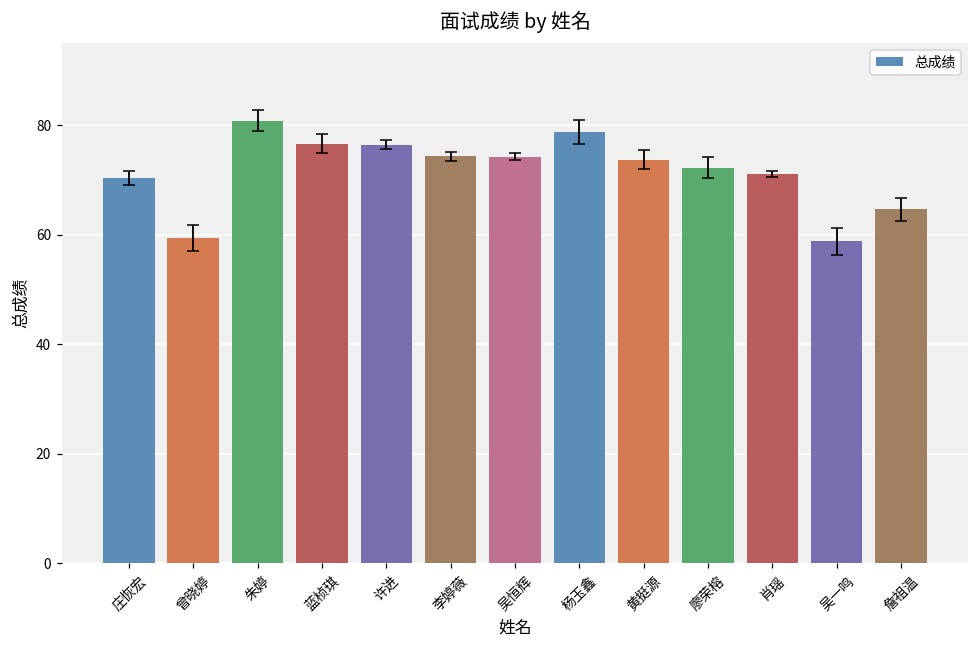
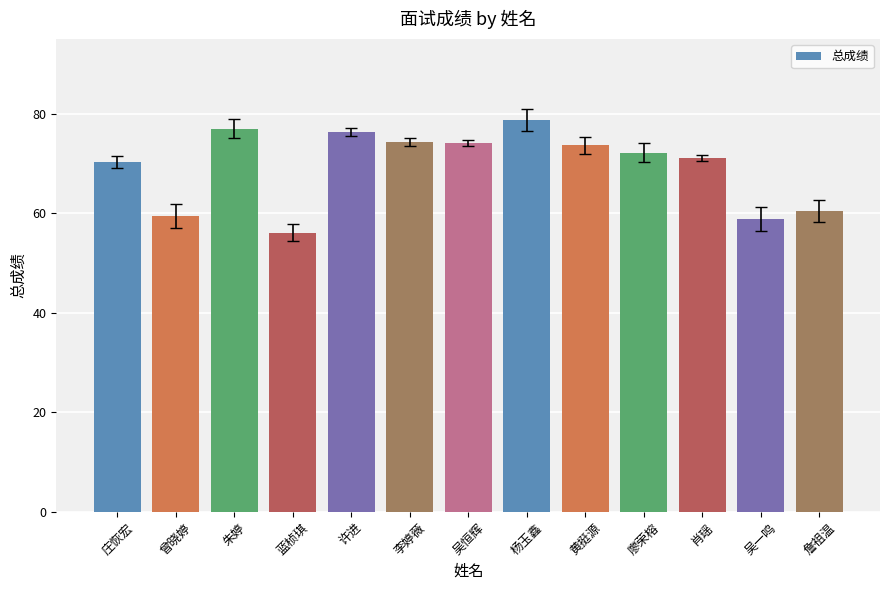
总成绩, 朱婷: 81 -> 77
总成绩, 蓝桢琪: 77 -> 56
总成绩, 詹祖温: 65 -> 61
